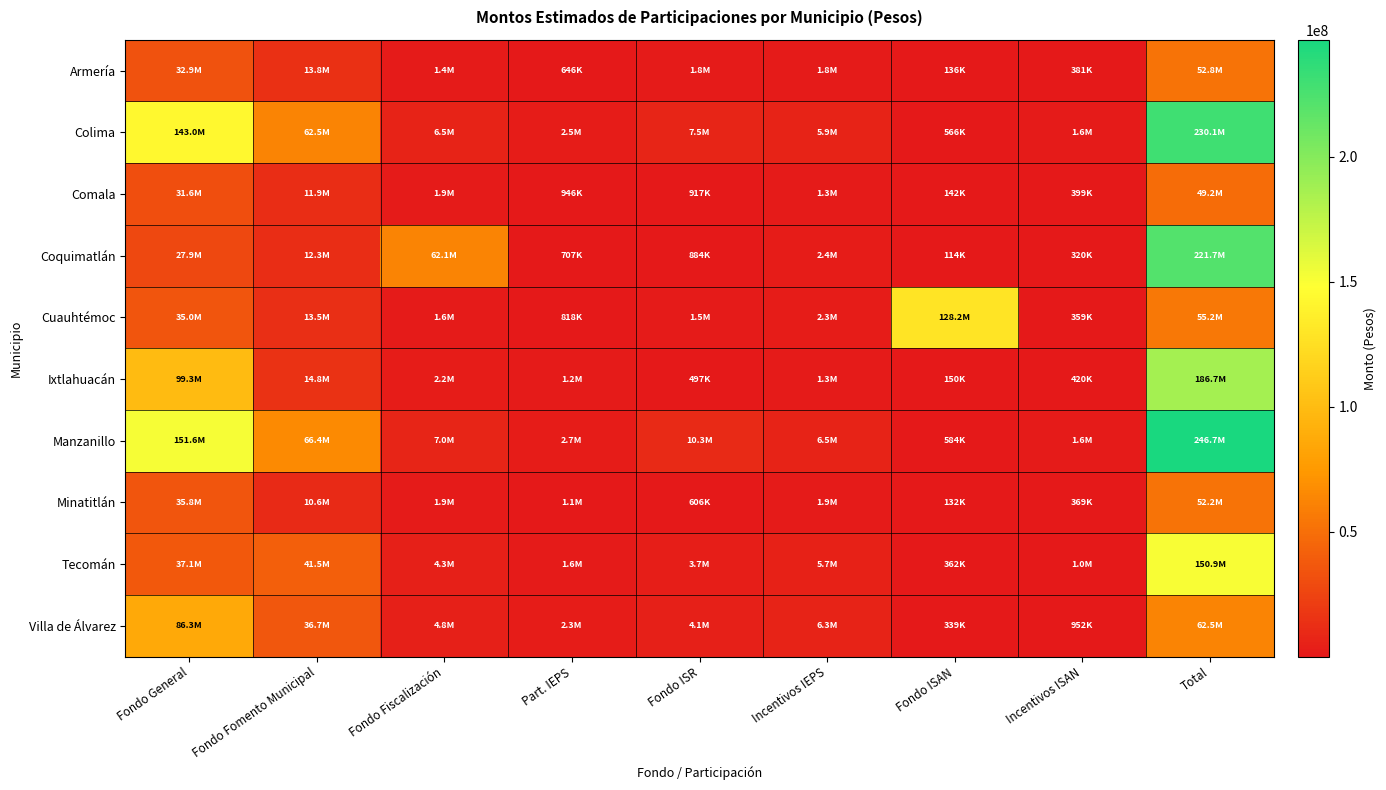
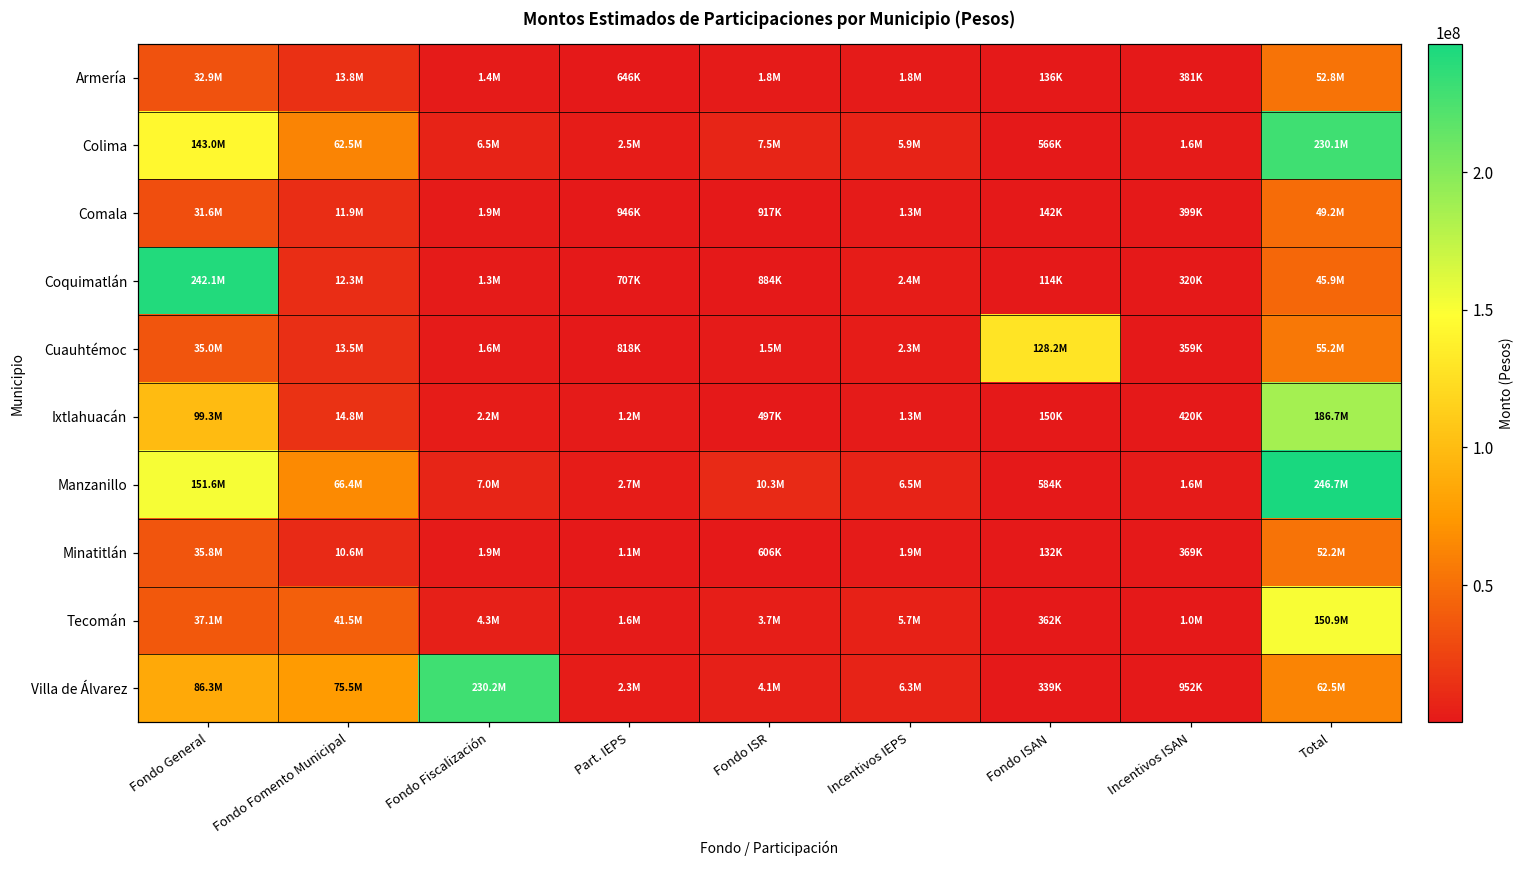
Coquimatlán, Fondo General: 27.9M -> 242.1M
Coquimatlán, Fondo Fiscalización: 62.1M -> 1.3M
Coquimatlán, Total: 221.7M -> 45.9M
Villa de Álvarez, Fondo Fomento Municipal: 36.7M -> 75.5M
Villa de Álvarez, Fondo Fiscalización: 4.8M -> 230.2M
